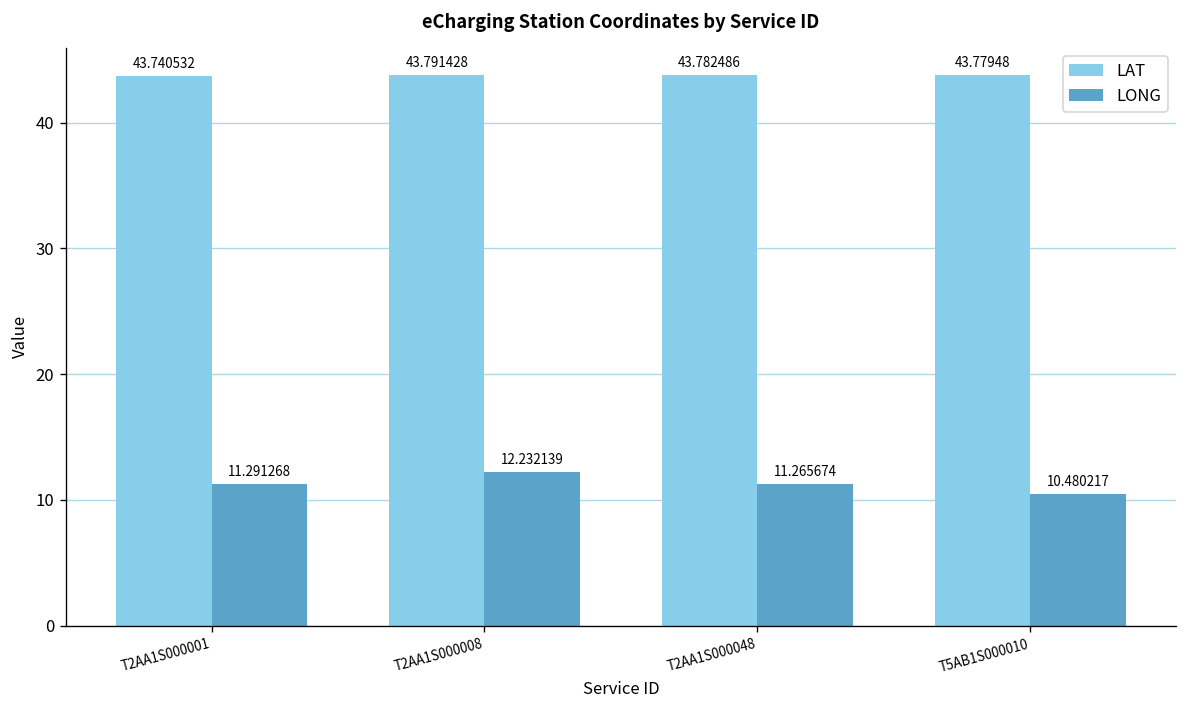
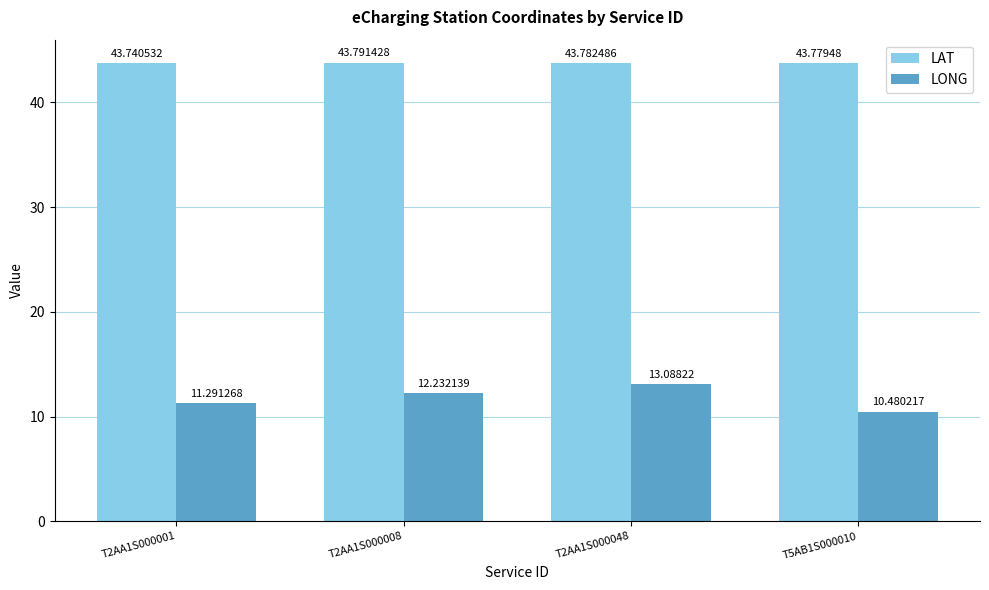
LONG, T2AA1S000048: 11.265674 -> 13.08822
